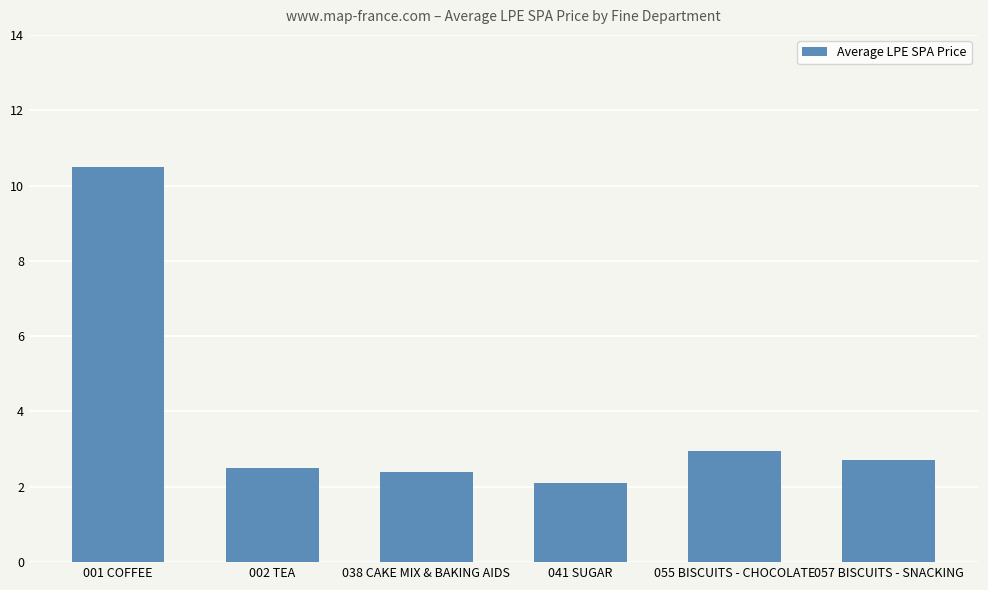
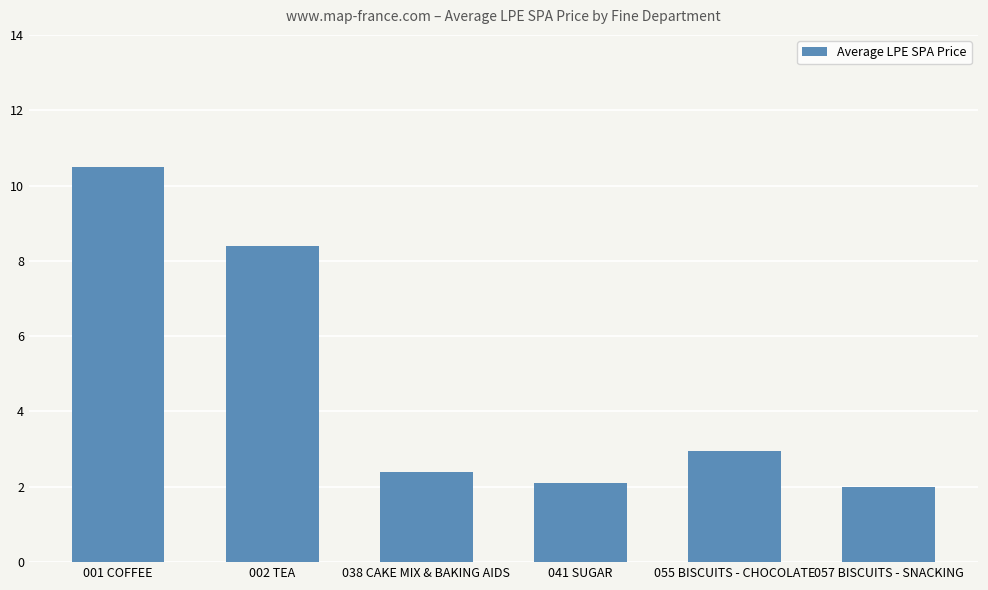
002 TEA: 2.5 -> 8.4
057 BISCUITS - SNACKING: 2.7 -> 2.0
